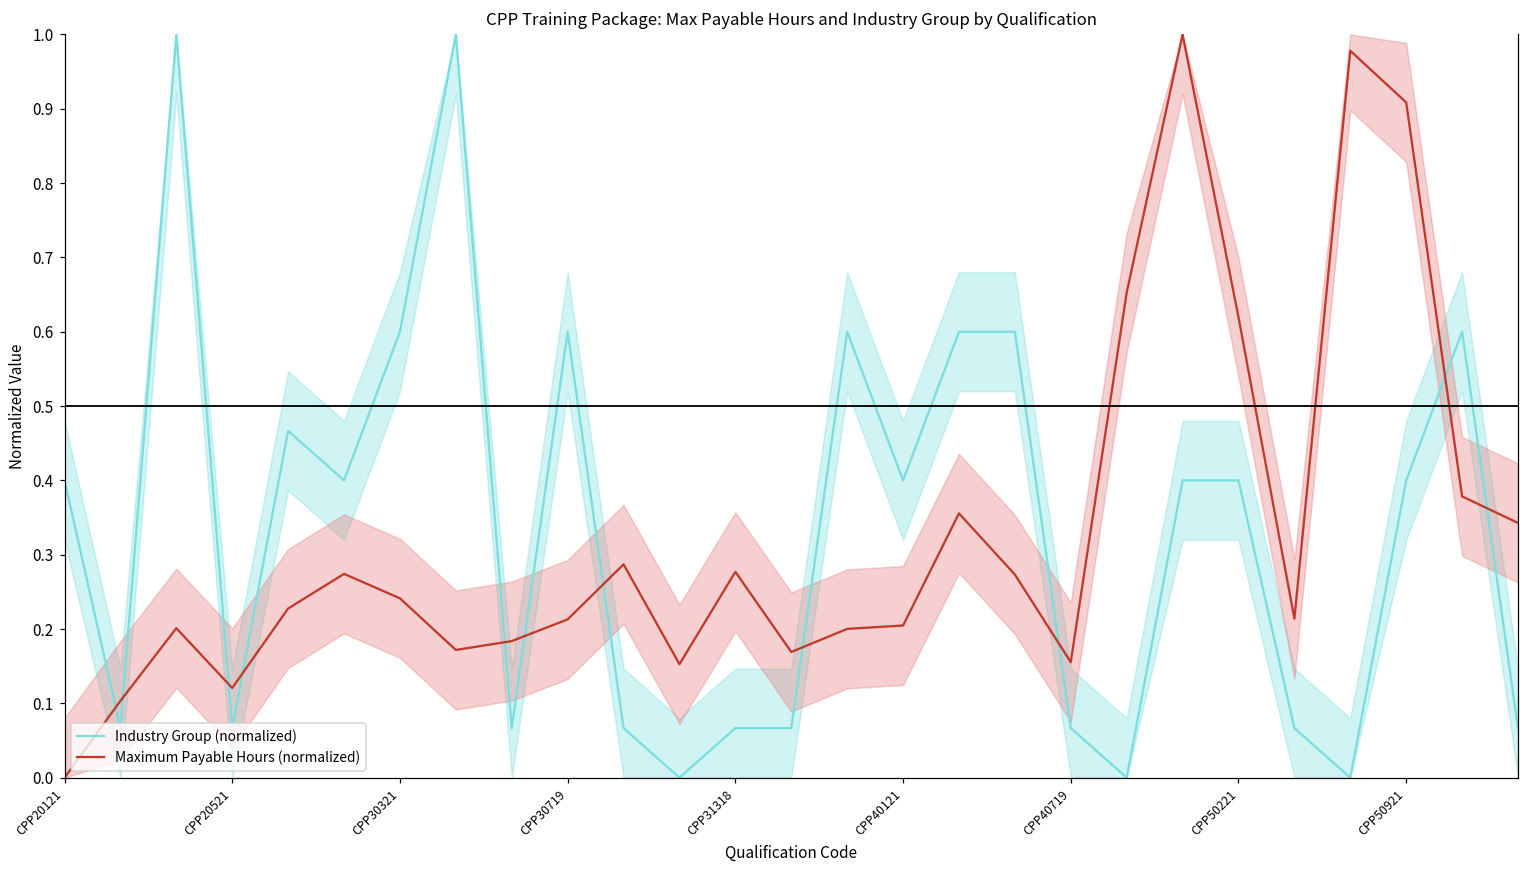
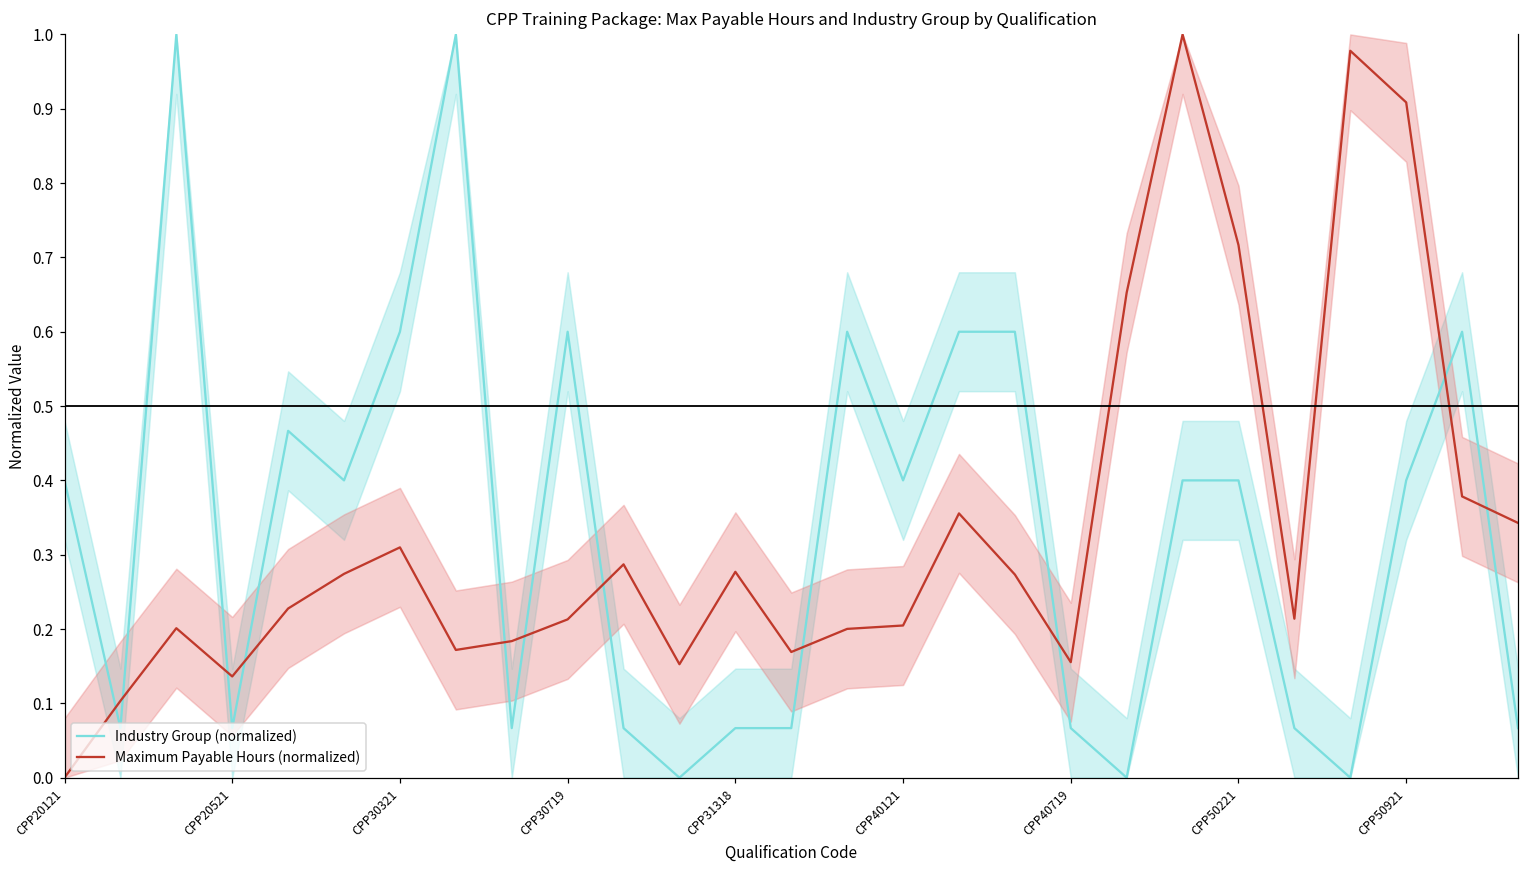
Maximum Payable Hours (normalized), CPP20521: 0.12 -> 0.14
Maximum Payable Hours (normalized), CPP30321: 0.24 -> 0.31
Maximum Payable Hours (normalized), CPP50221: 0.62 -> 0.72
